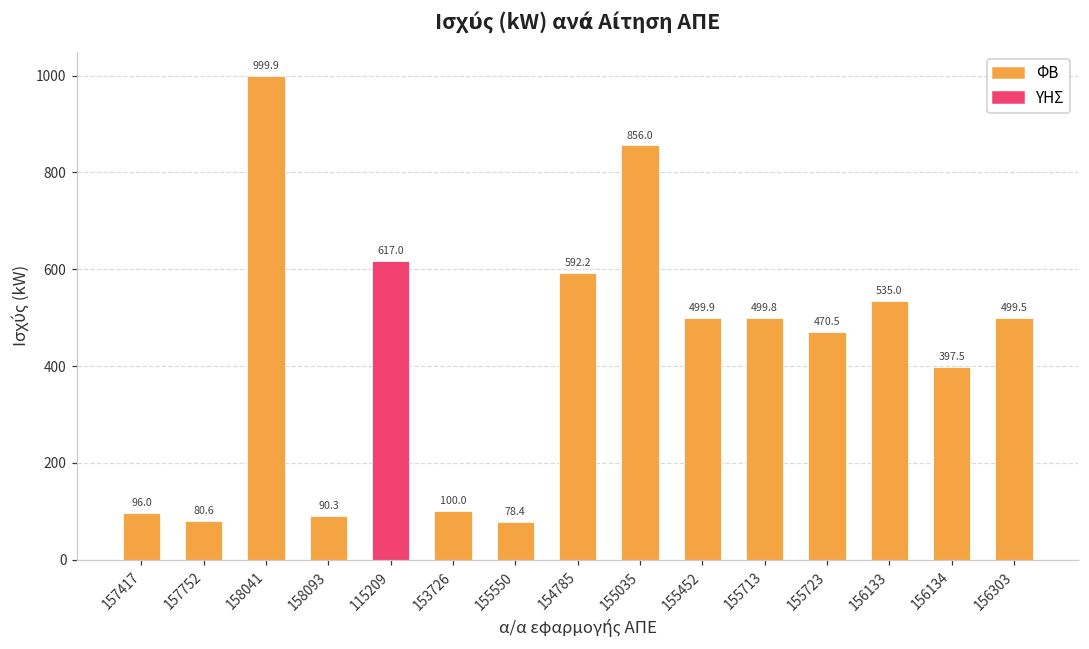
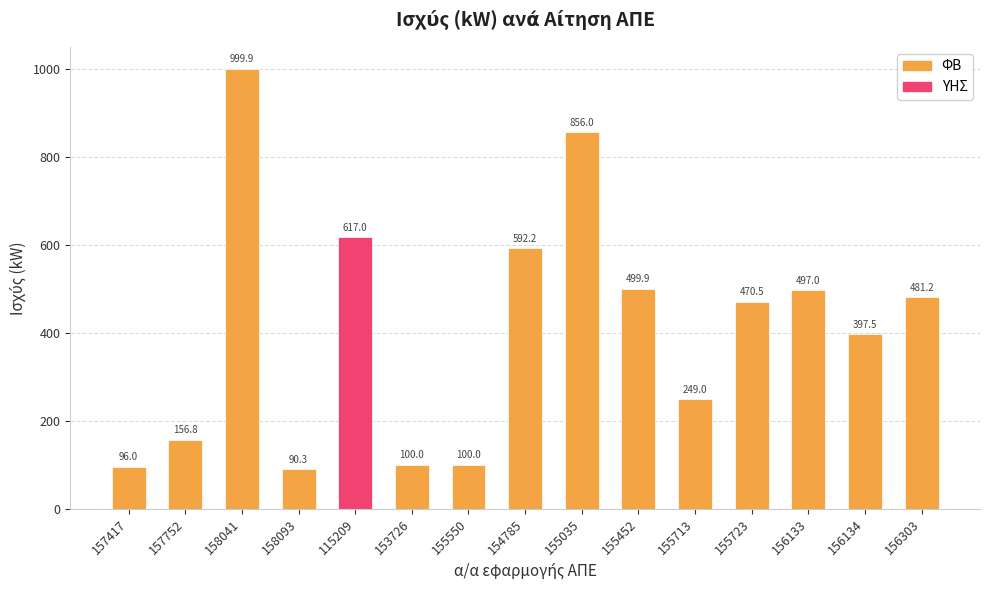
ΦΒ, 157752: 80.6 -> 156.8
ΦΒ, 155550: 78.4 -> 100.0
ΦΒ, 155713: 499.8 -> 249.0
ΦΒ, 156133: 535.0 -> 497.0
ΦΒ, 156303: 499.5 -> 481.2
